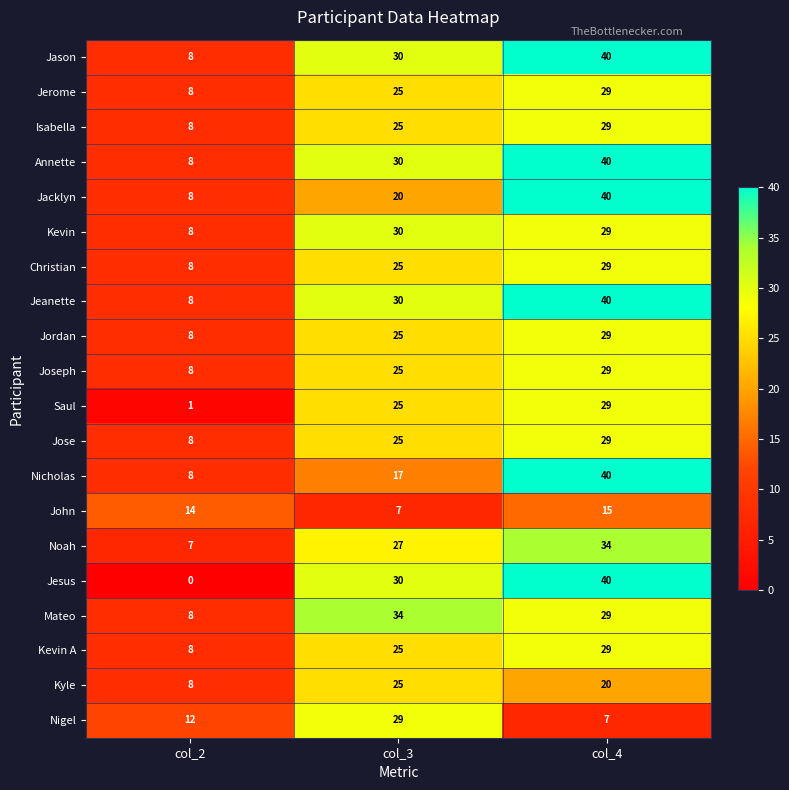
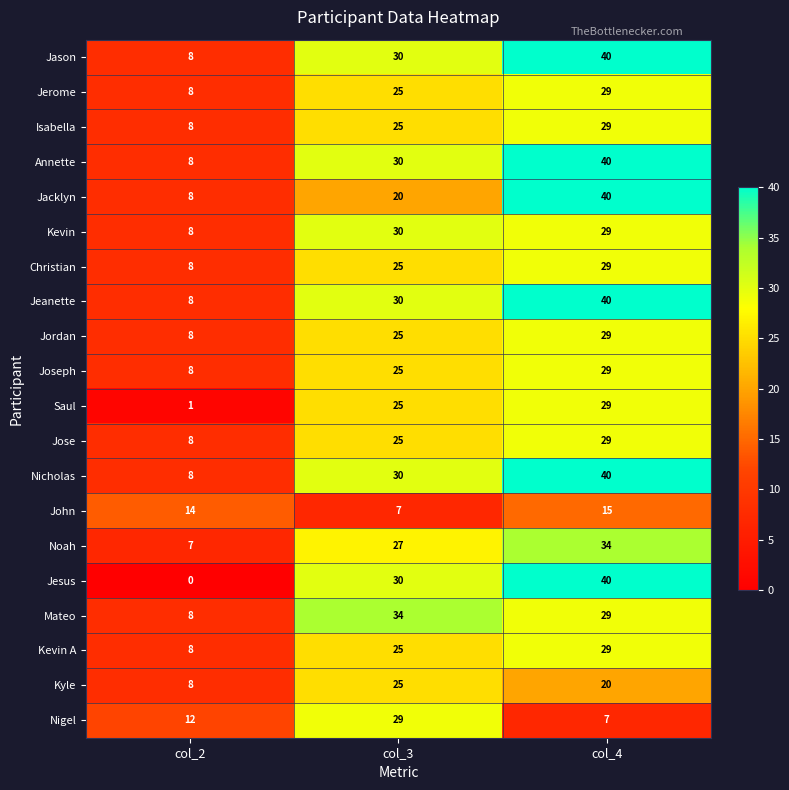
Nicholas, col_3: 17 -> 30
